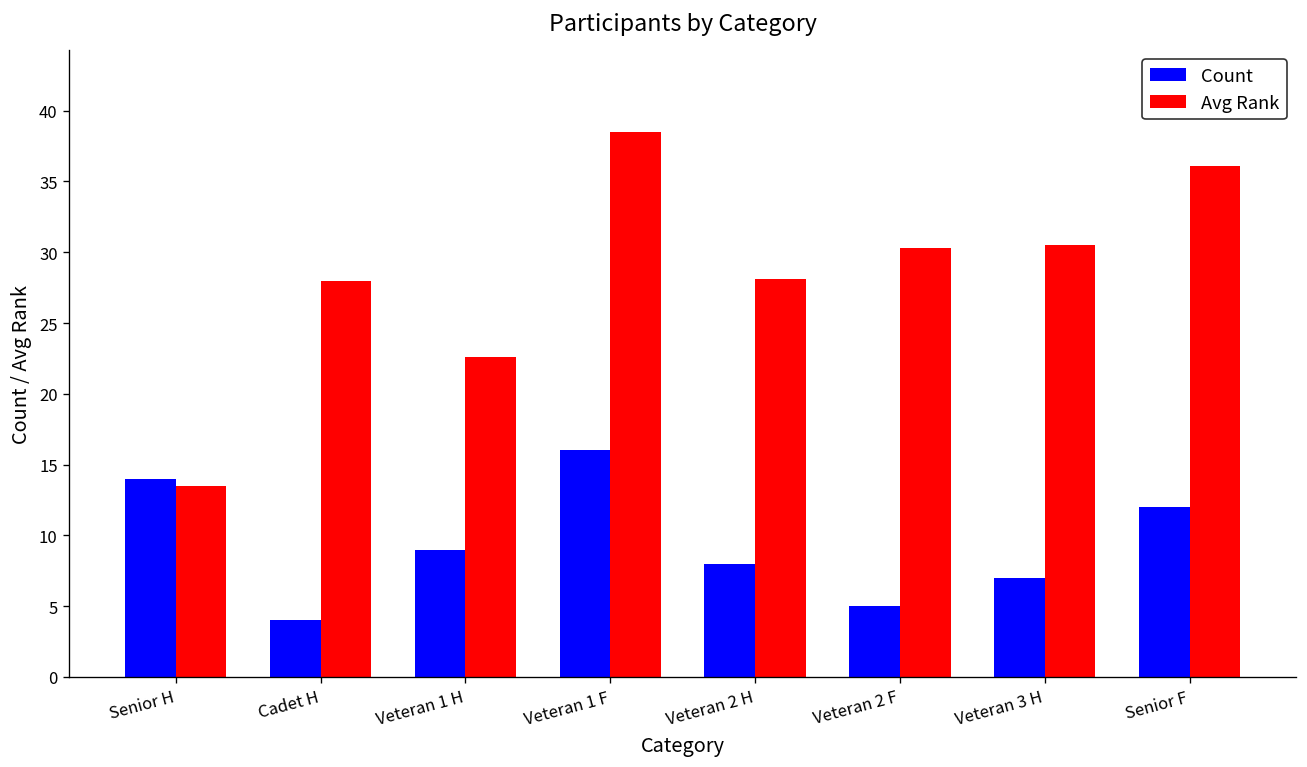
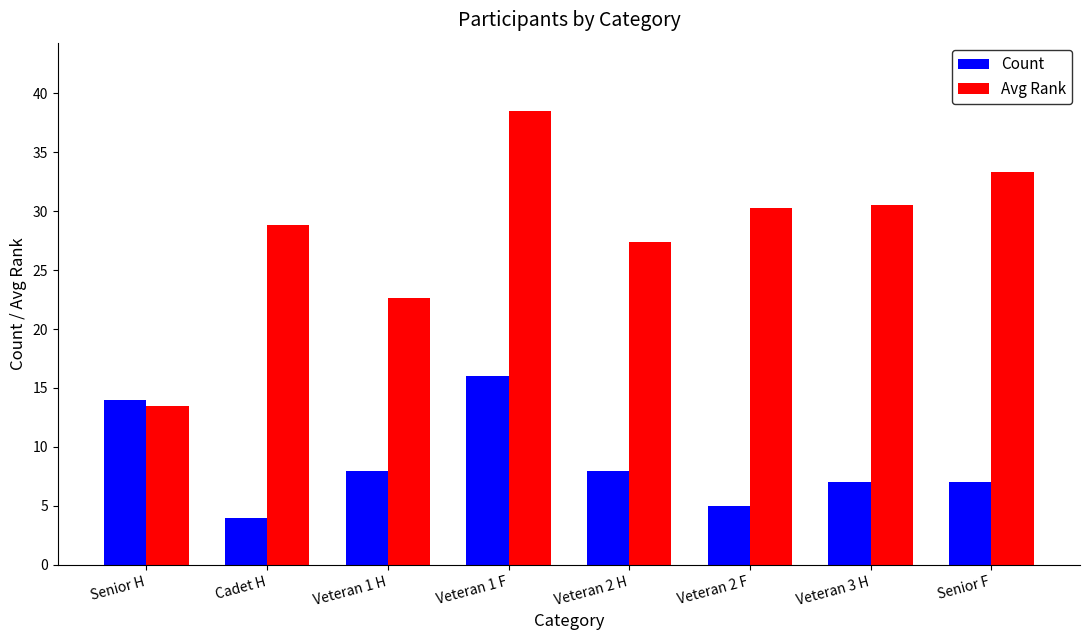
Avg Rank, Cadet H: 28.0 -> 28.8
Count, Veteran 1 H: 9 -> 8
Avg Rank, Veteran 2 H: 28.1 -> 27.4
Count, Senior F: 12 -> 7
Avg Rank, Senior F: 36.1 -> 33.3
